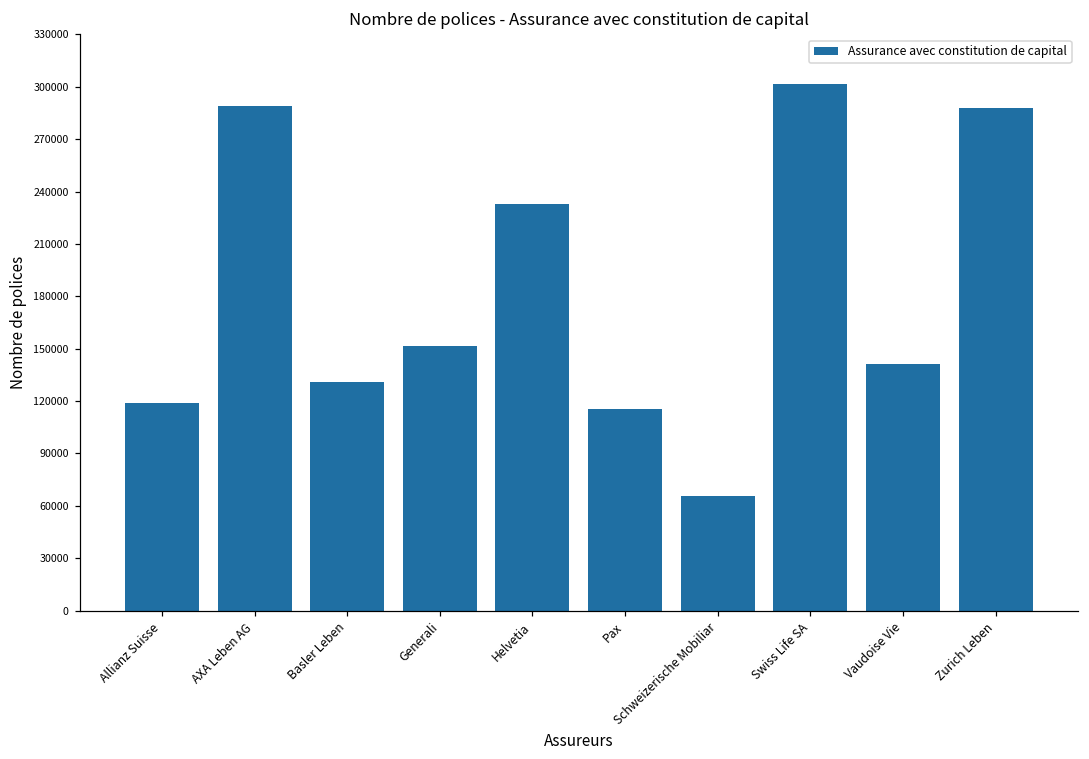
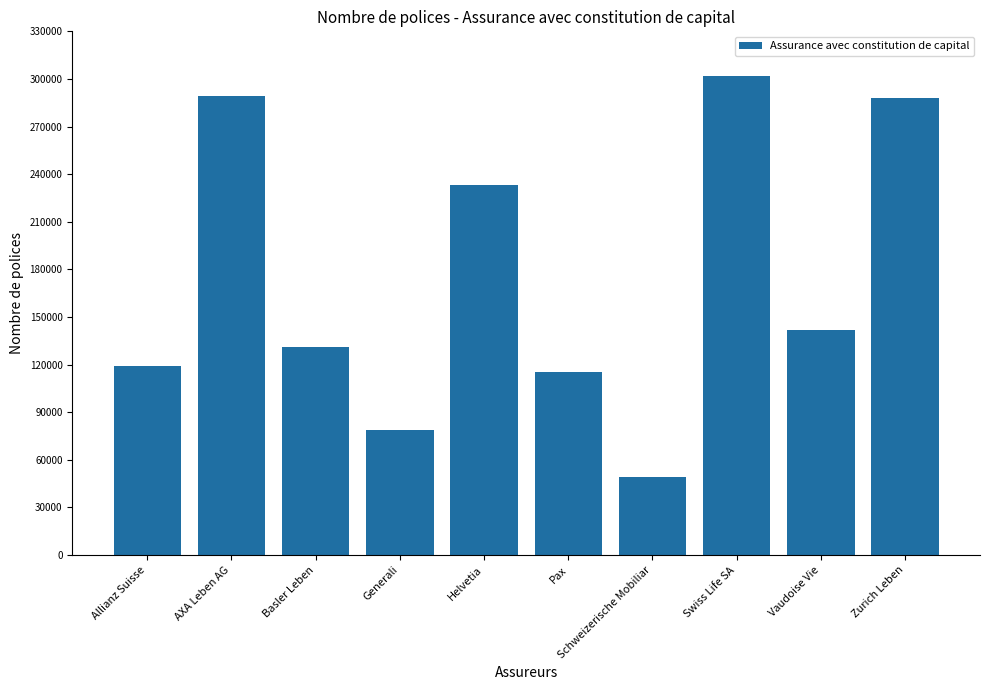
Generali: 152000 -> 79000
Schweizerische Mobiliar: 66000 -> 49000
